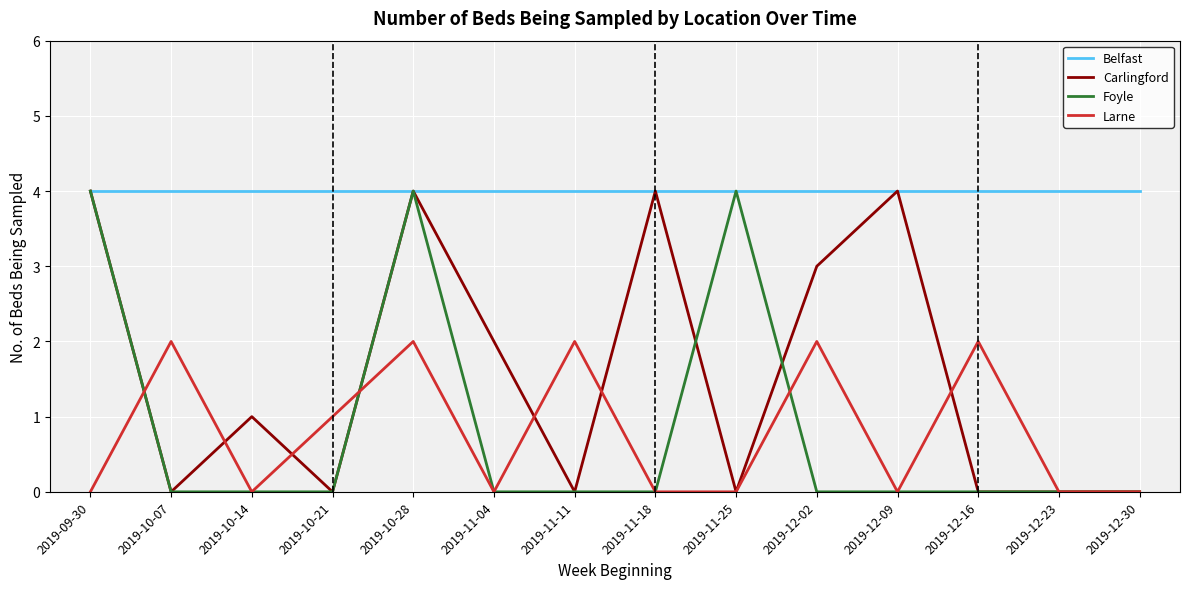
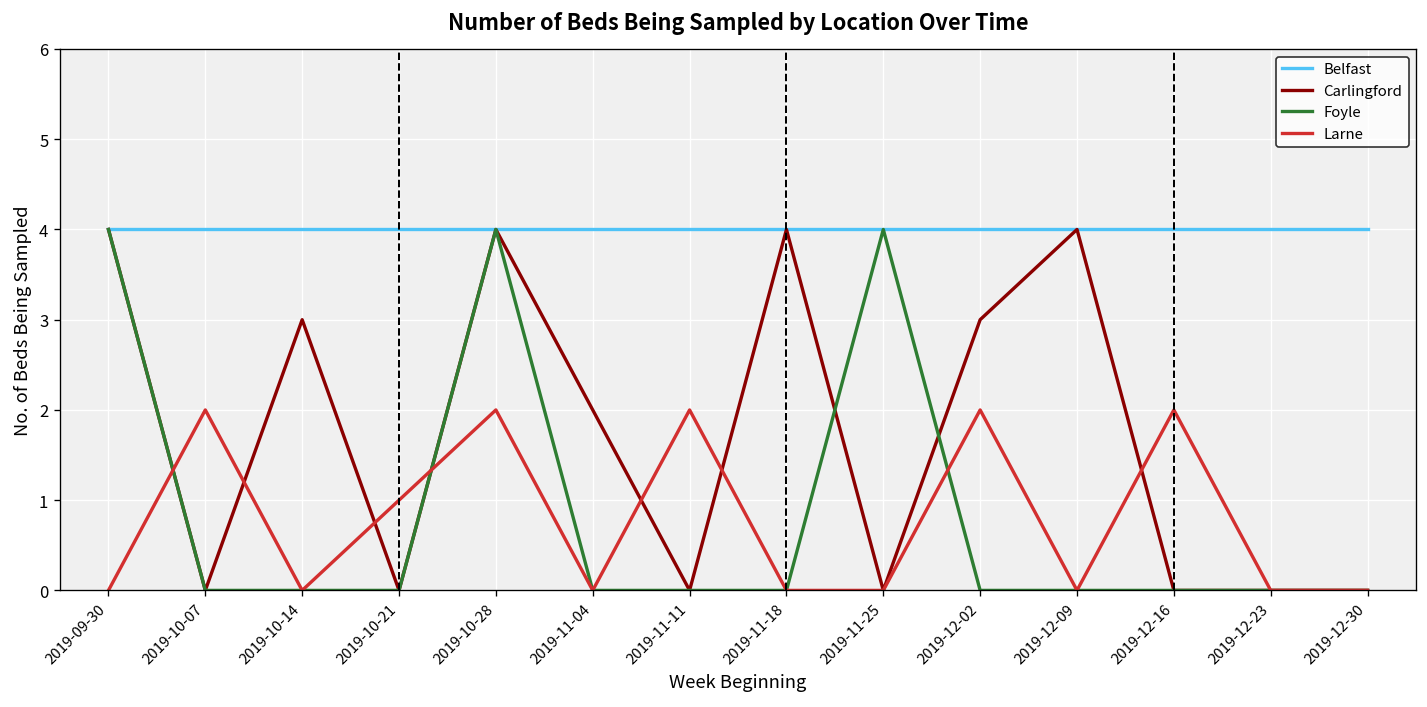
Carlingford, 2019-10-14: 1 -> 3
